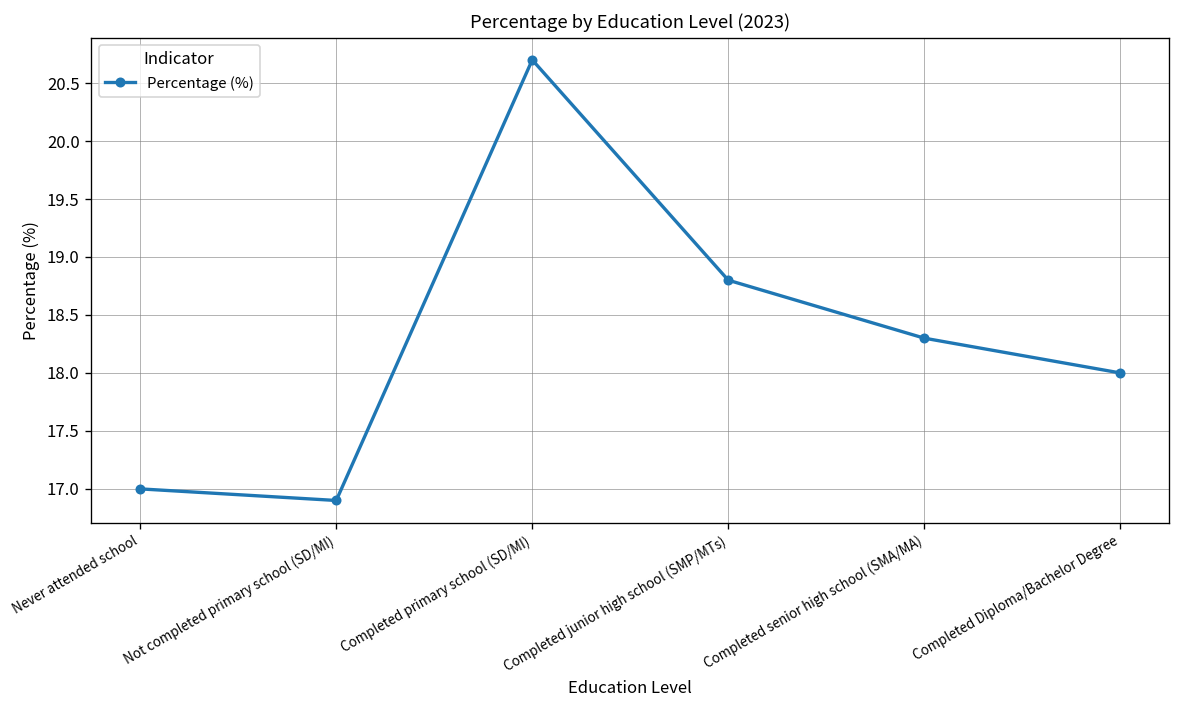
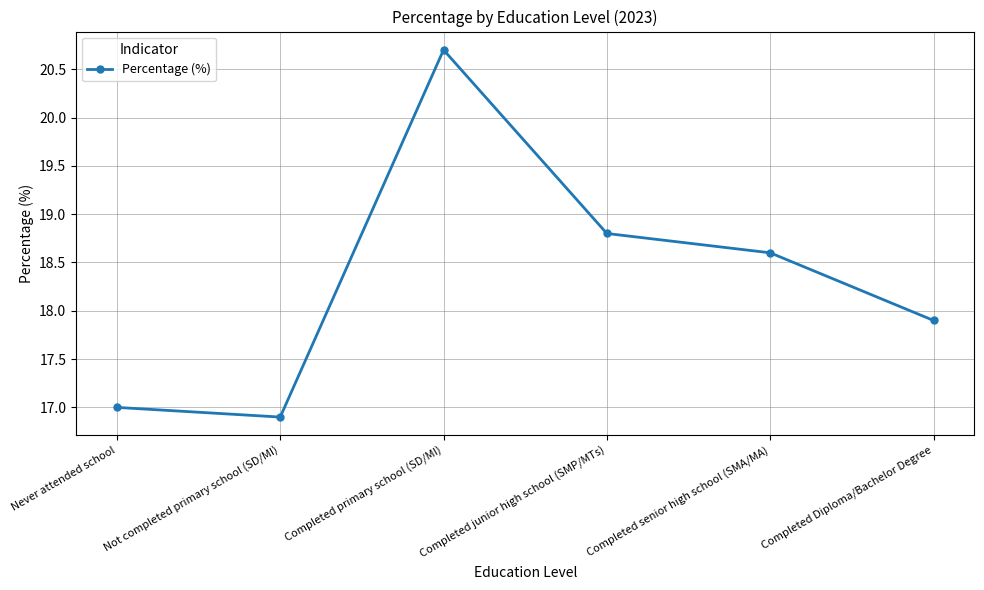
Completed senior high school (SMA/MA): 18.3 -> 18.6
Completed Diploma/Bachelor Degree: 18.0 -> 17.9
